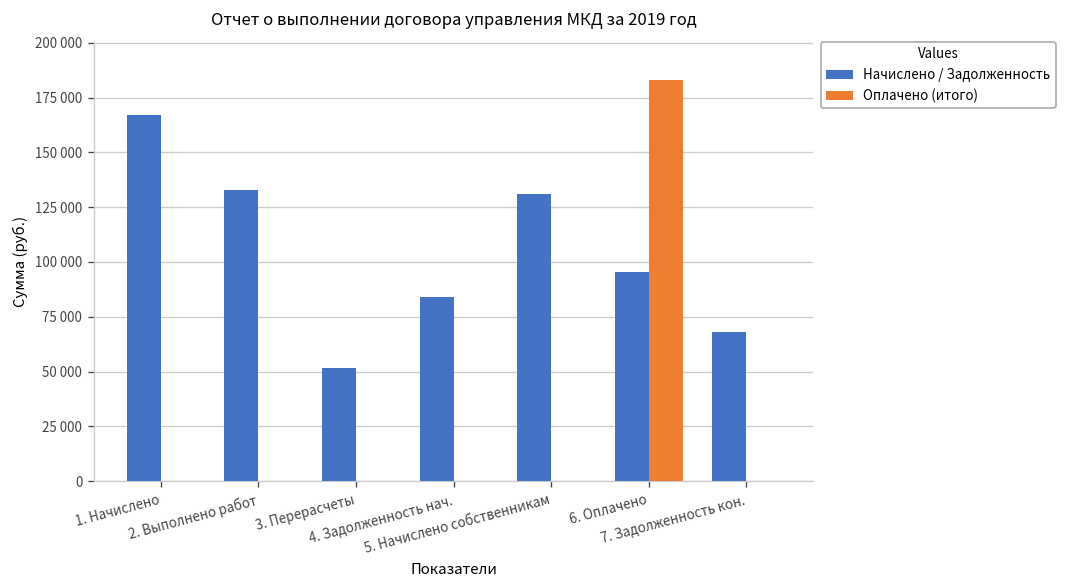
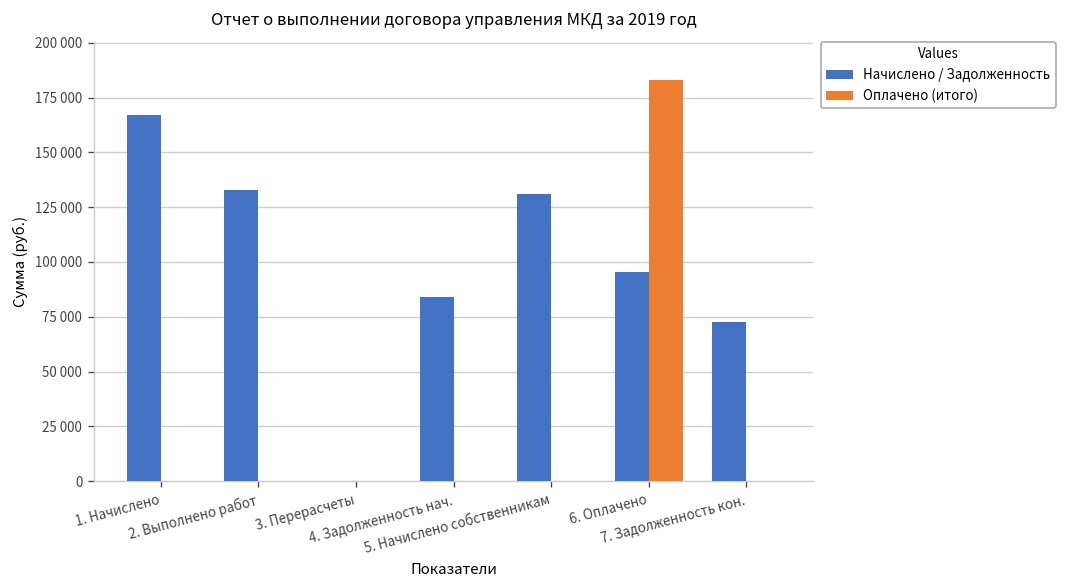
Начислено / Задолженность, 3. Перерасчеты: 52000 -> 0
Начислено / Задолженность, 7. Задолженность кон.: 68000 -> 73000
